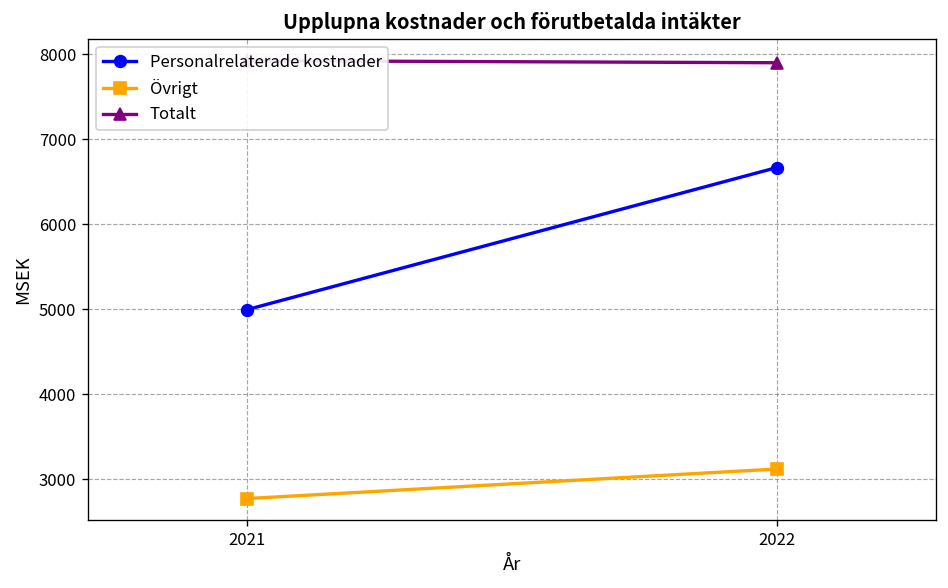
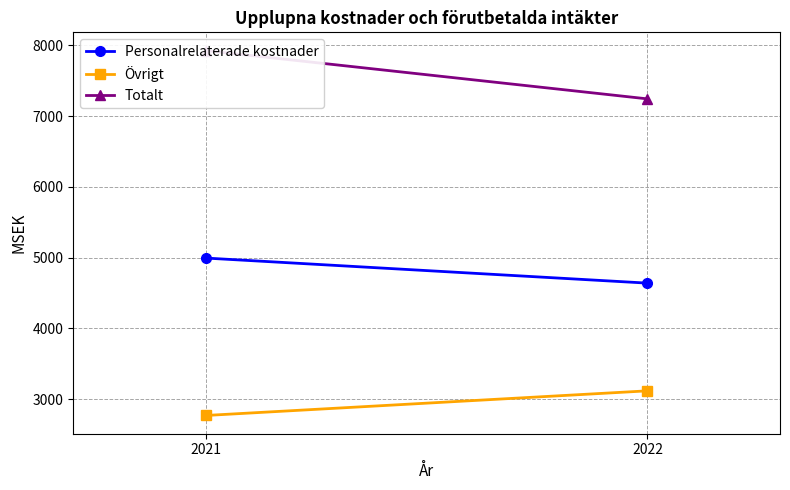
Personalrelaterade kostnader, 2022: 6700 -> 4600
Totalt, 2022: 7900 -> 7200
